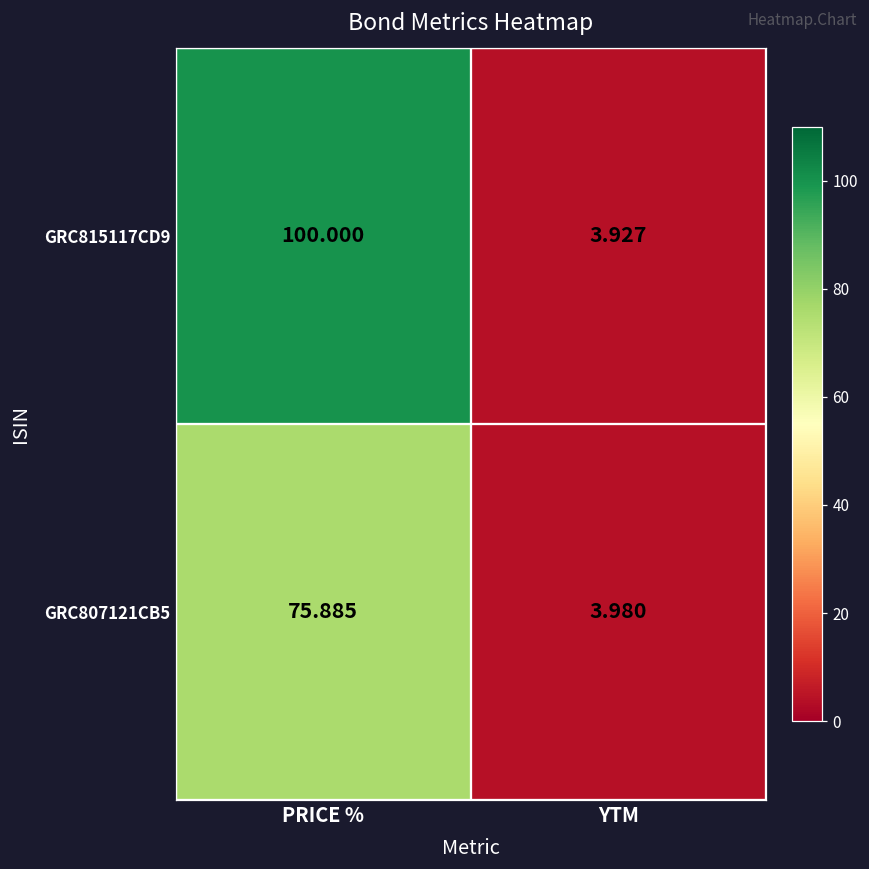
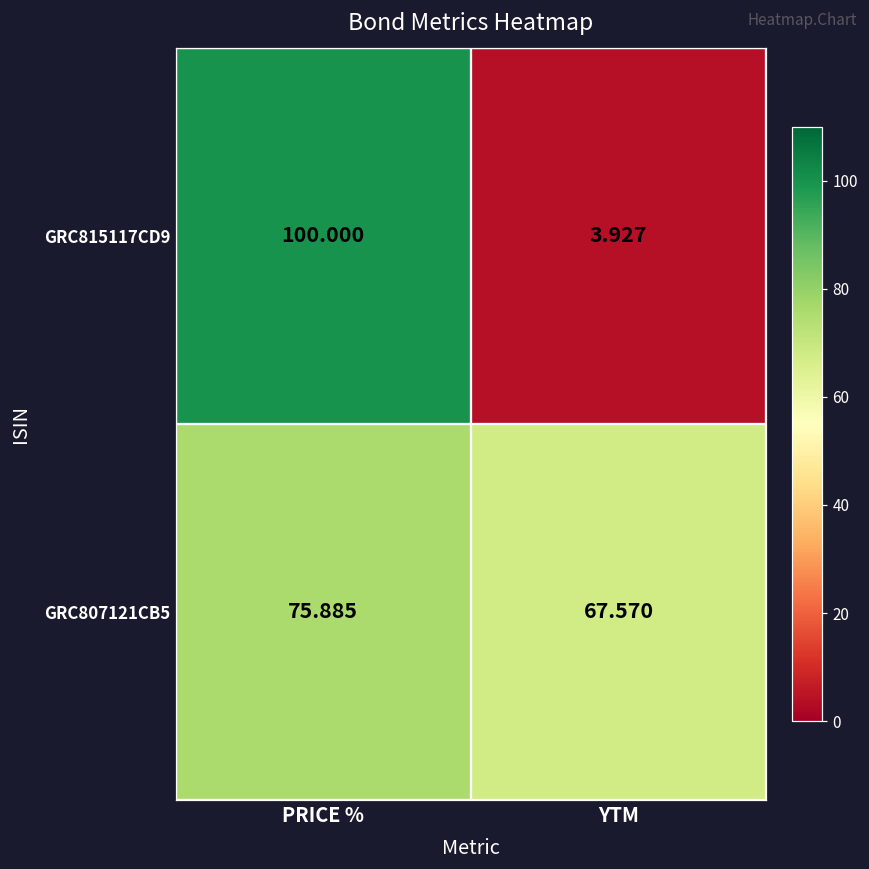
GRC807121CB5, YTM: 3.980 -> 67.570
